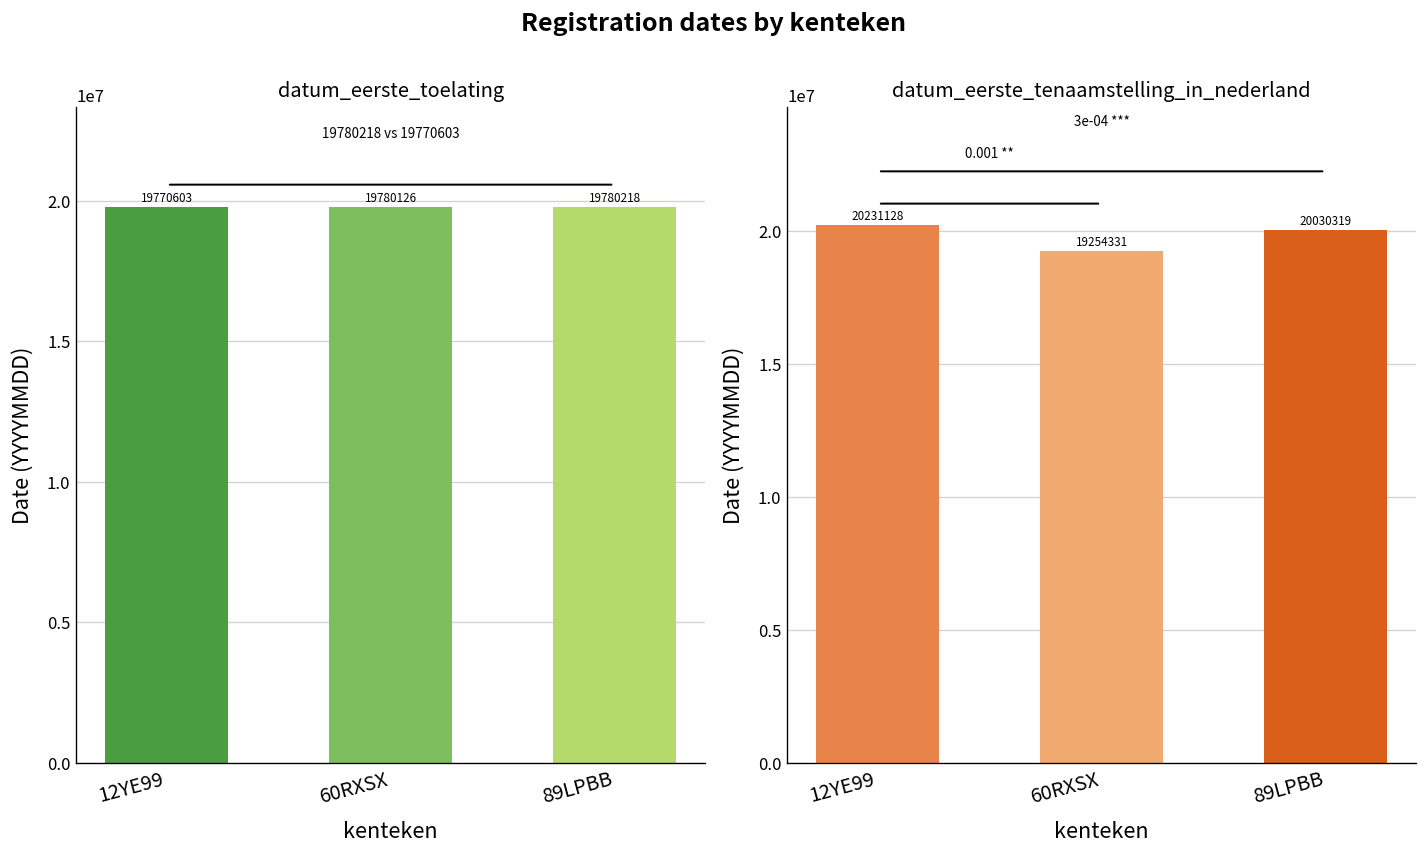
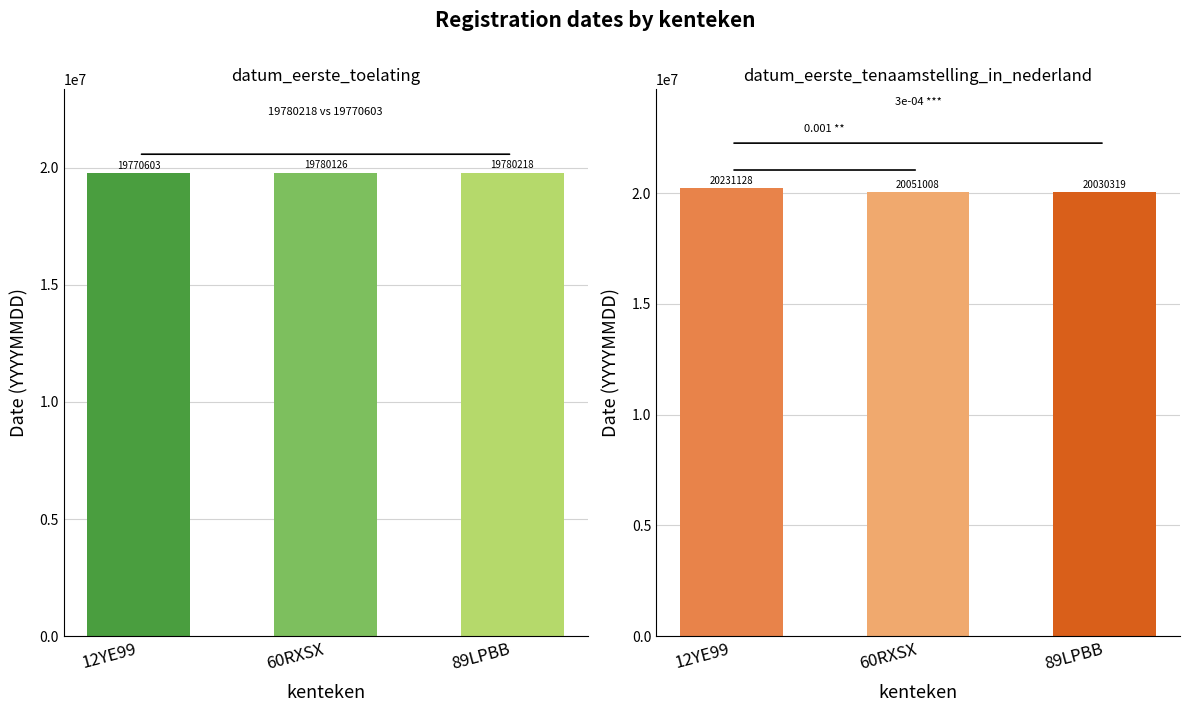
datum_eerste_tenaamstelling_in_nederland, 60RXSX: 19254331 -> 20051008
